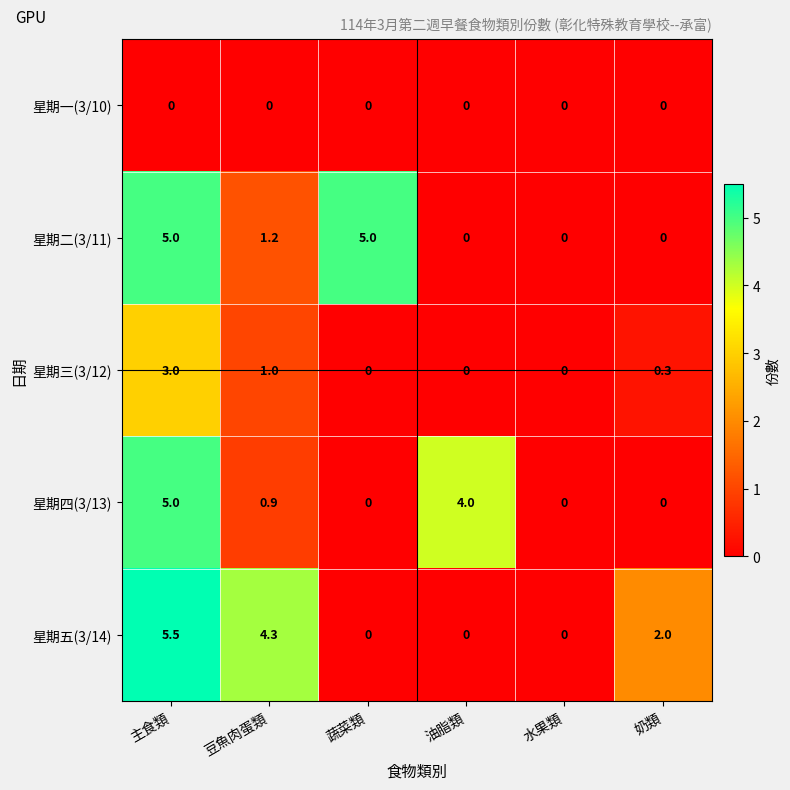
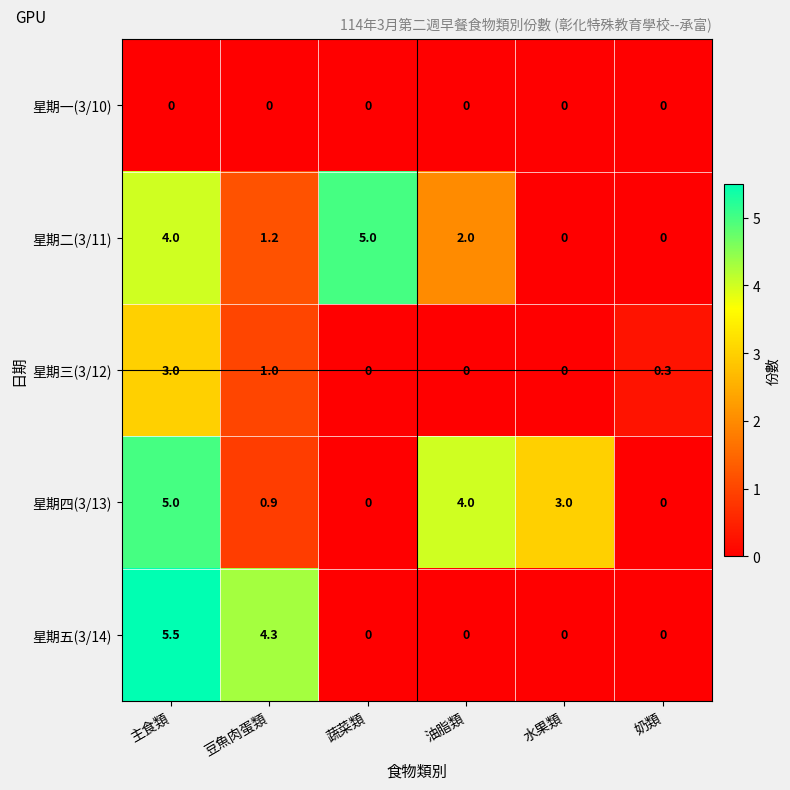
星期二(3/11), 主食類: 5.0 -> 4.0
星期二(3/11), 油脂類: 0 -> 2.0
星期四(3/13), 水果類: 0 -> 3.0
星期五(3/14), 奶類: 2.0 -> 0
